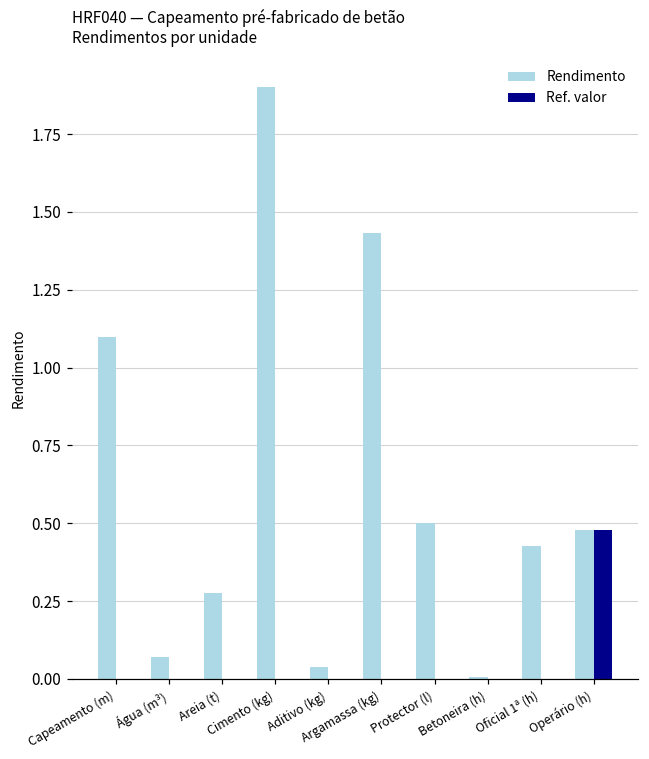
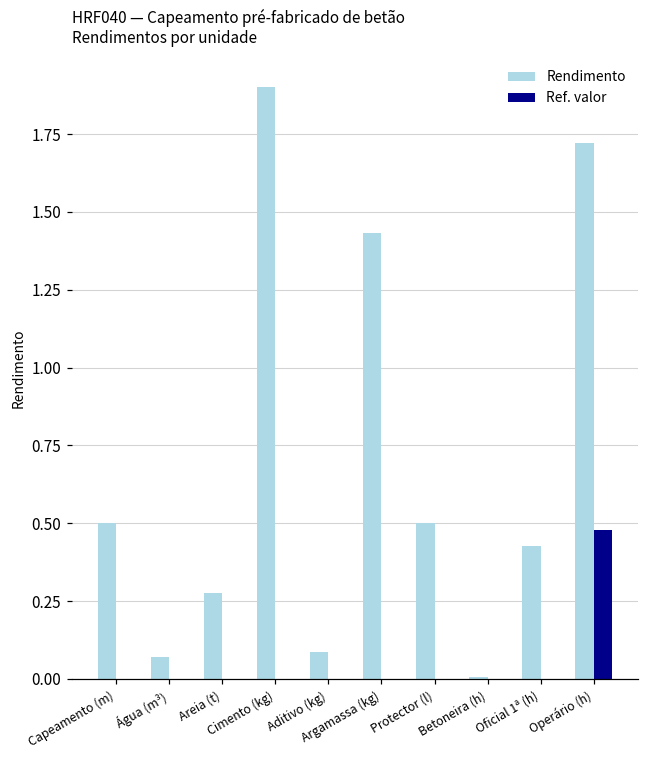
Rendimento, Capeamento (m): 1.1 -> 0.5
Rendimento, Aditivo (kg): 0.04 -> 0.09
Rendimento, Operário (h): 0.48 -> 1.72
